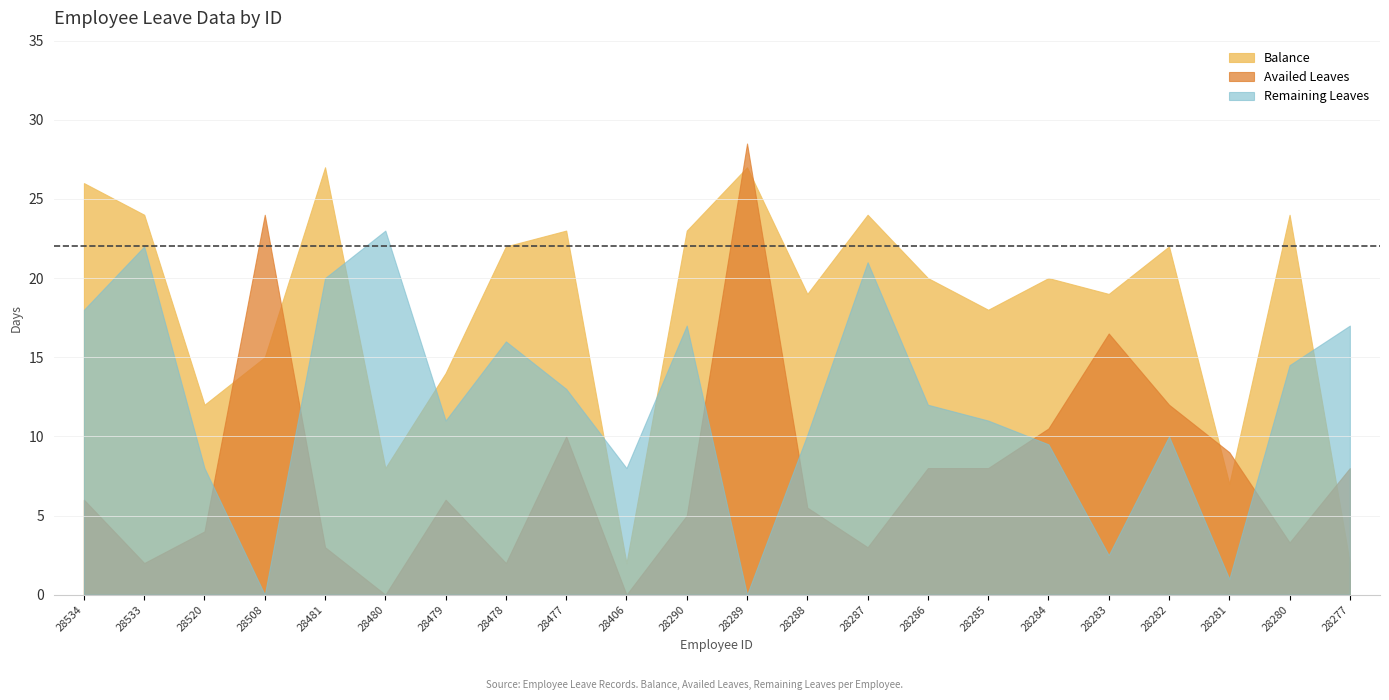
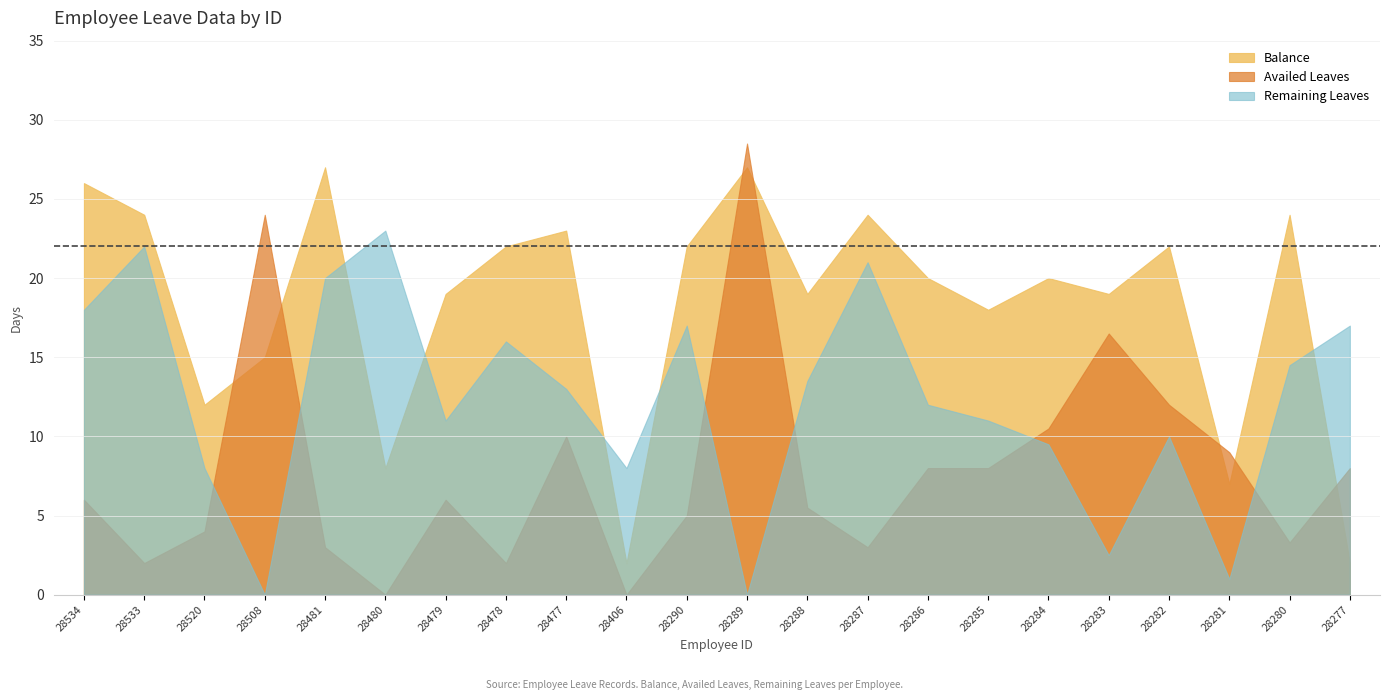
Balance, 28479: 14 -> 19
Balance, 28290: 23 -> 22
Remaining Leaves, 28288: 10.1 -> 13.5
